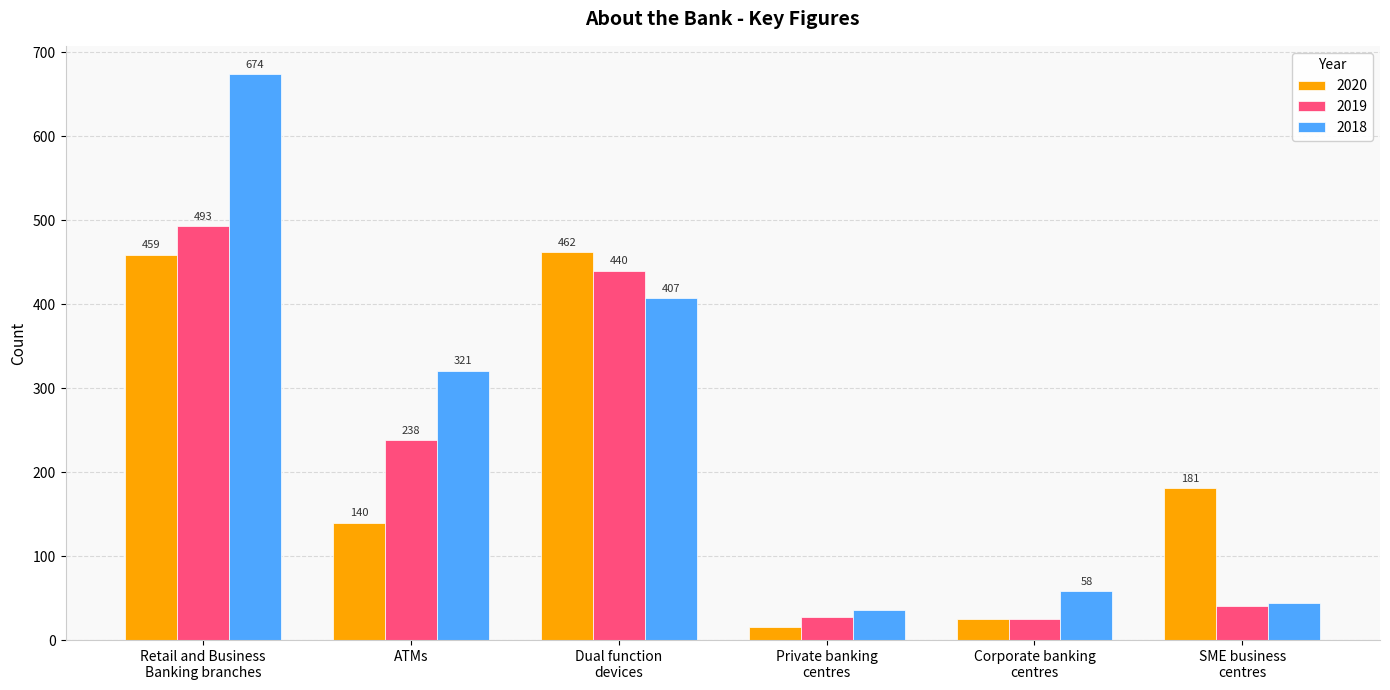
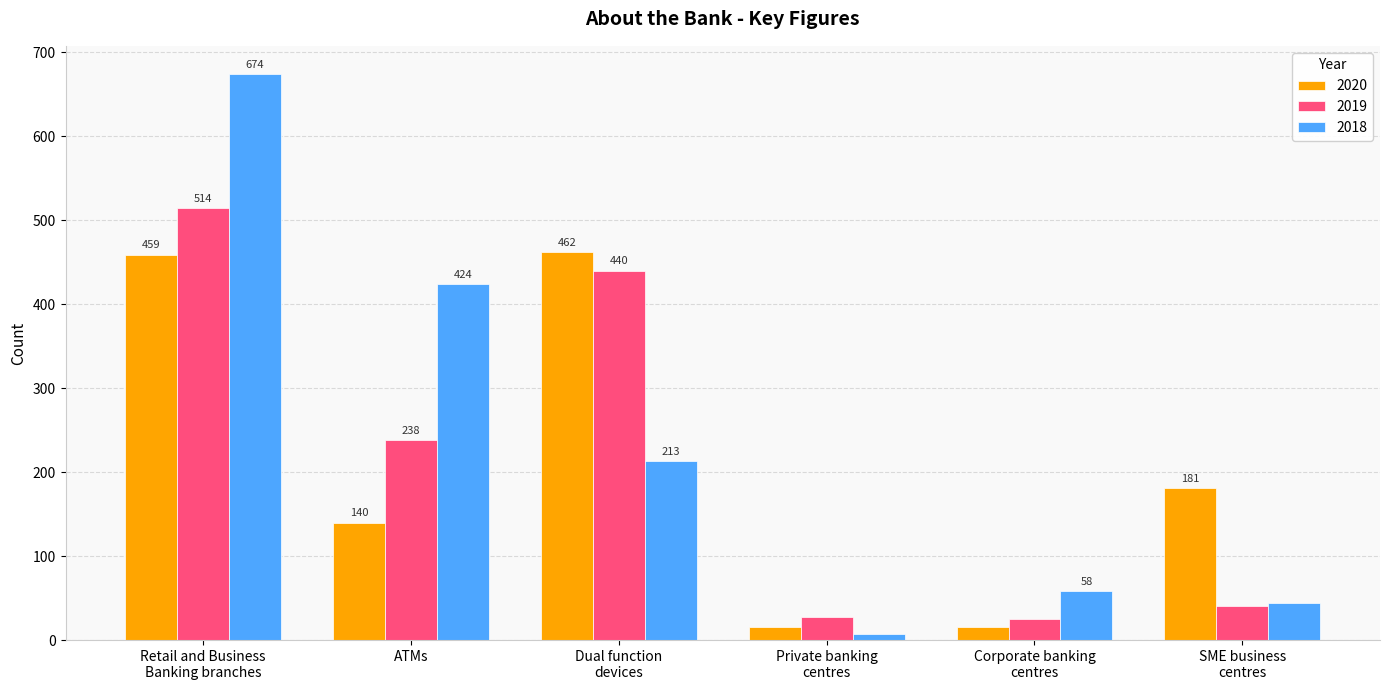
2019, Retail and Business Banking branches: 493 -> 514
2018, ATMs: 321 -> 424
2018, Dual function devices: 407 -> 213
2018, Private banking centres: 40 -> 10
2020, Corporate banking centres: 30 -> 20
